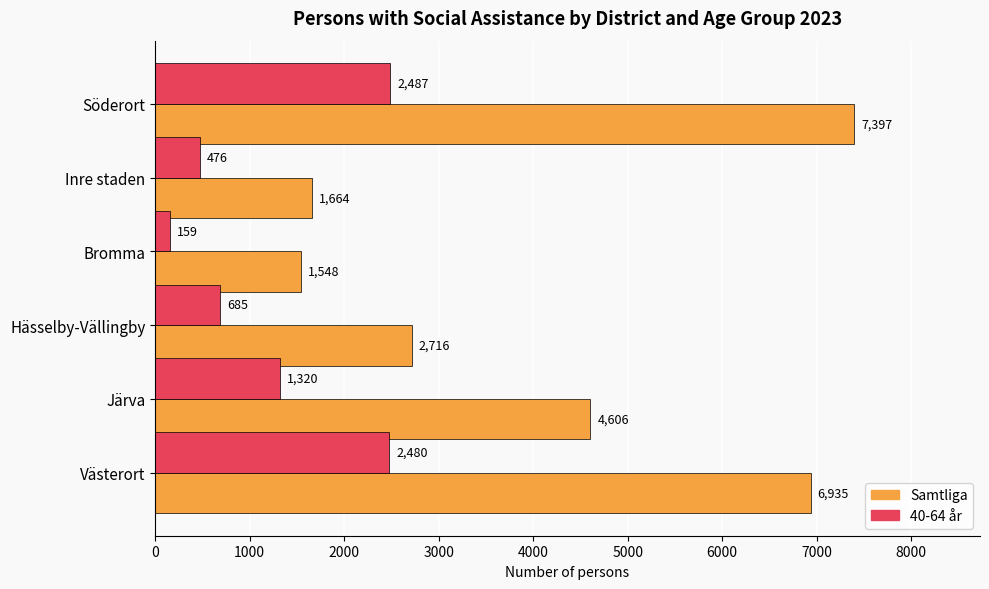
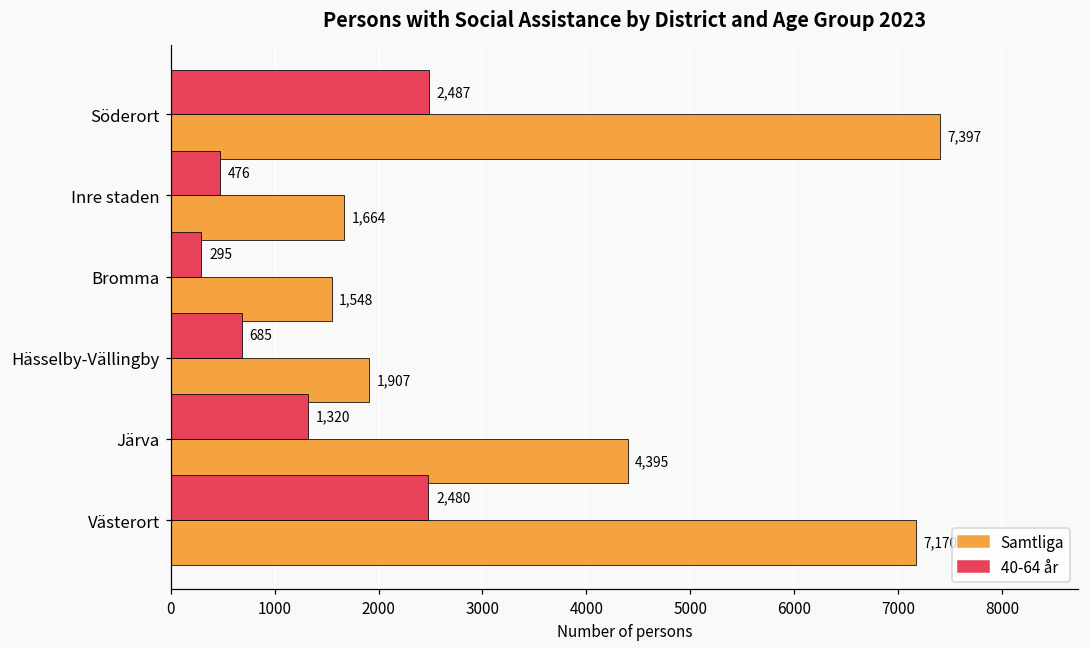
40-64 år, Bromma: 159 -> 295
Samtliga, Hässelby-Vällingby: 2,716 -> 1,907
Samtliga, Järva: 4,606 -> 4,395
Samtliga, Västerort: 6900 -> 7200
